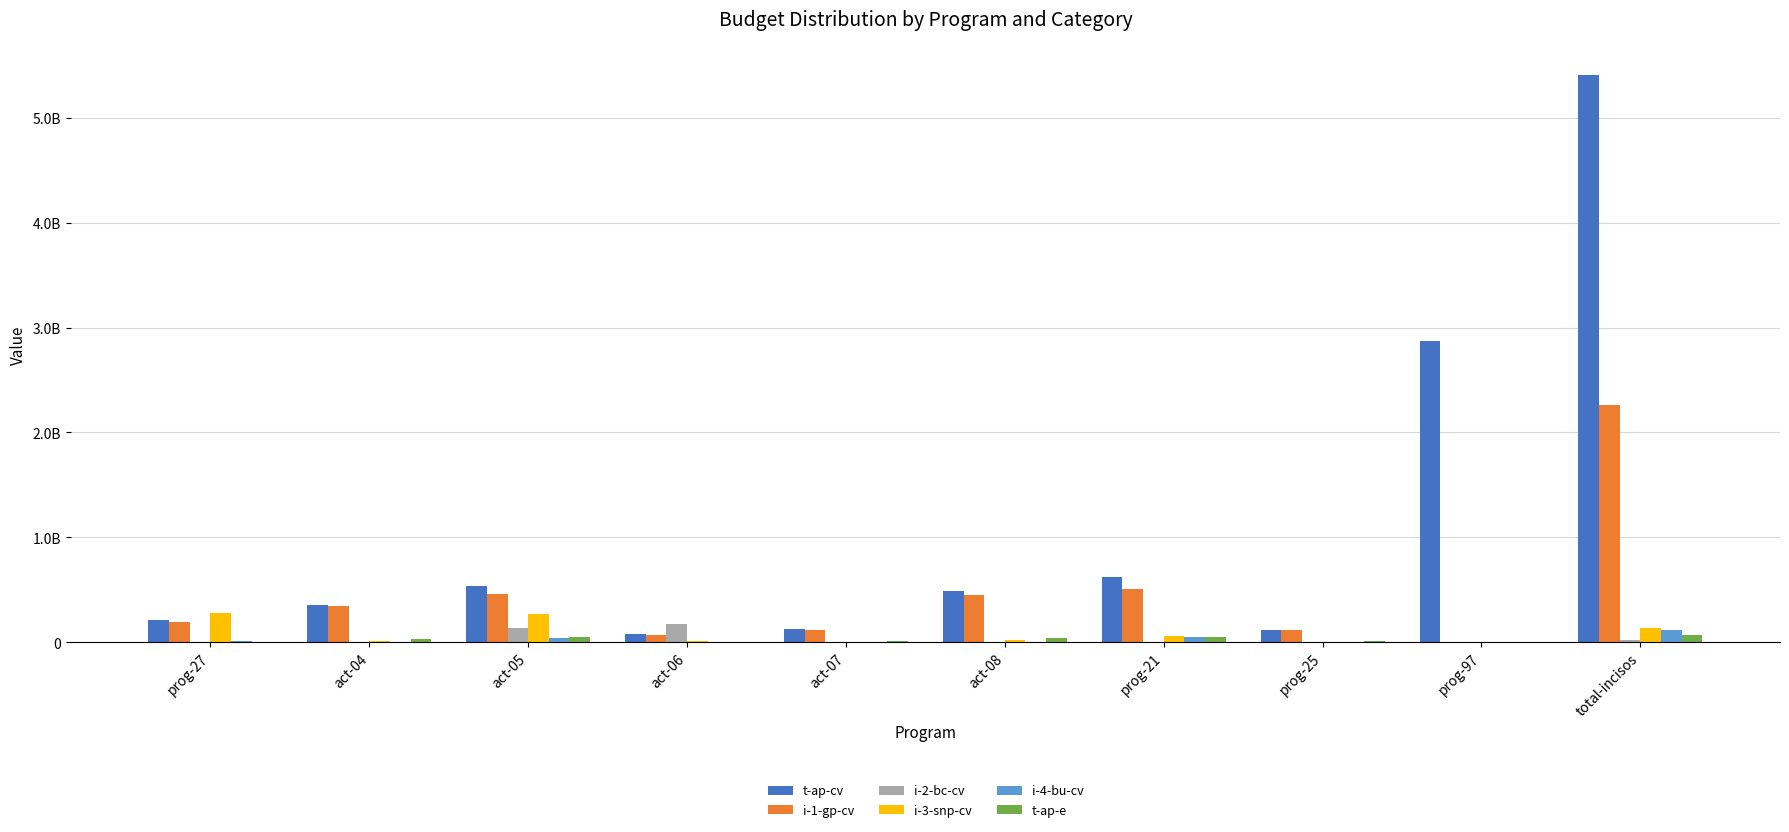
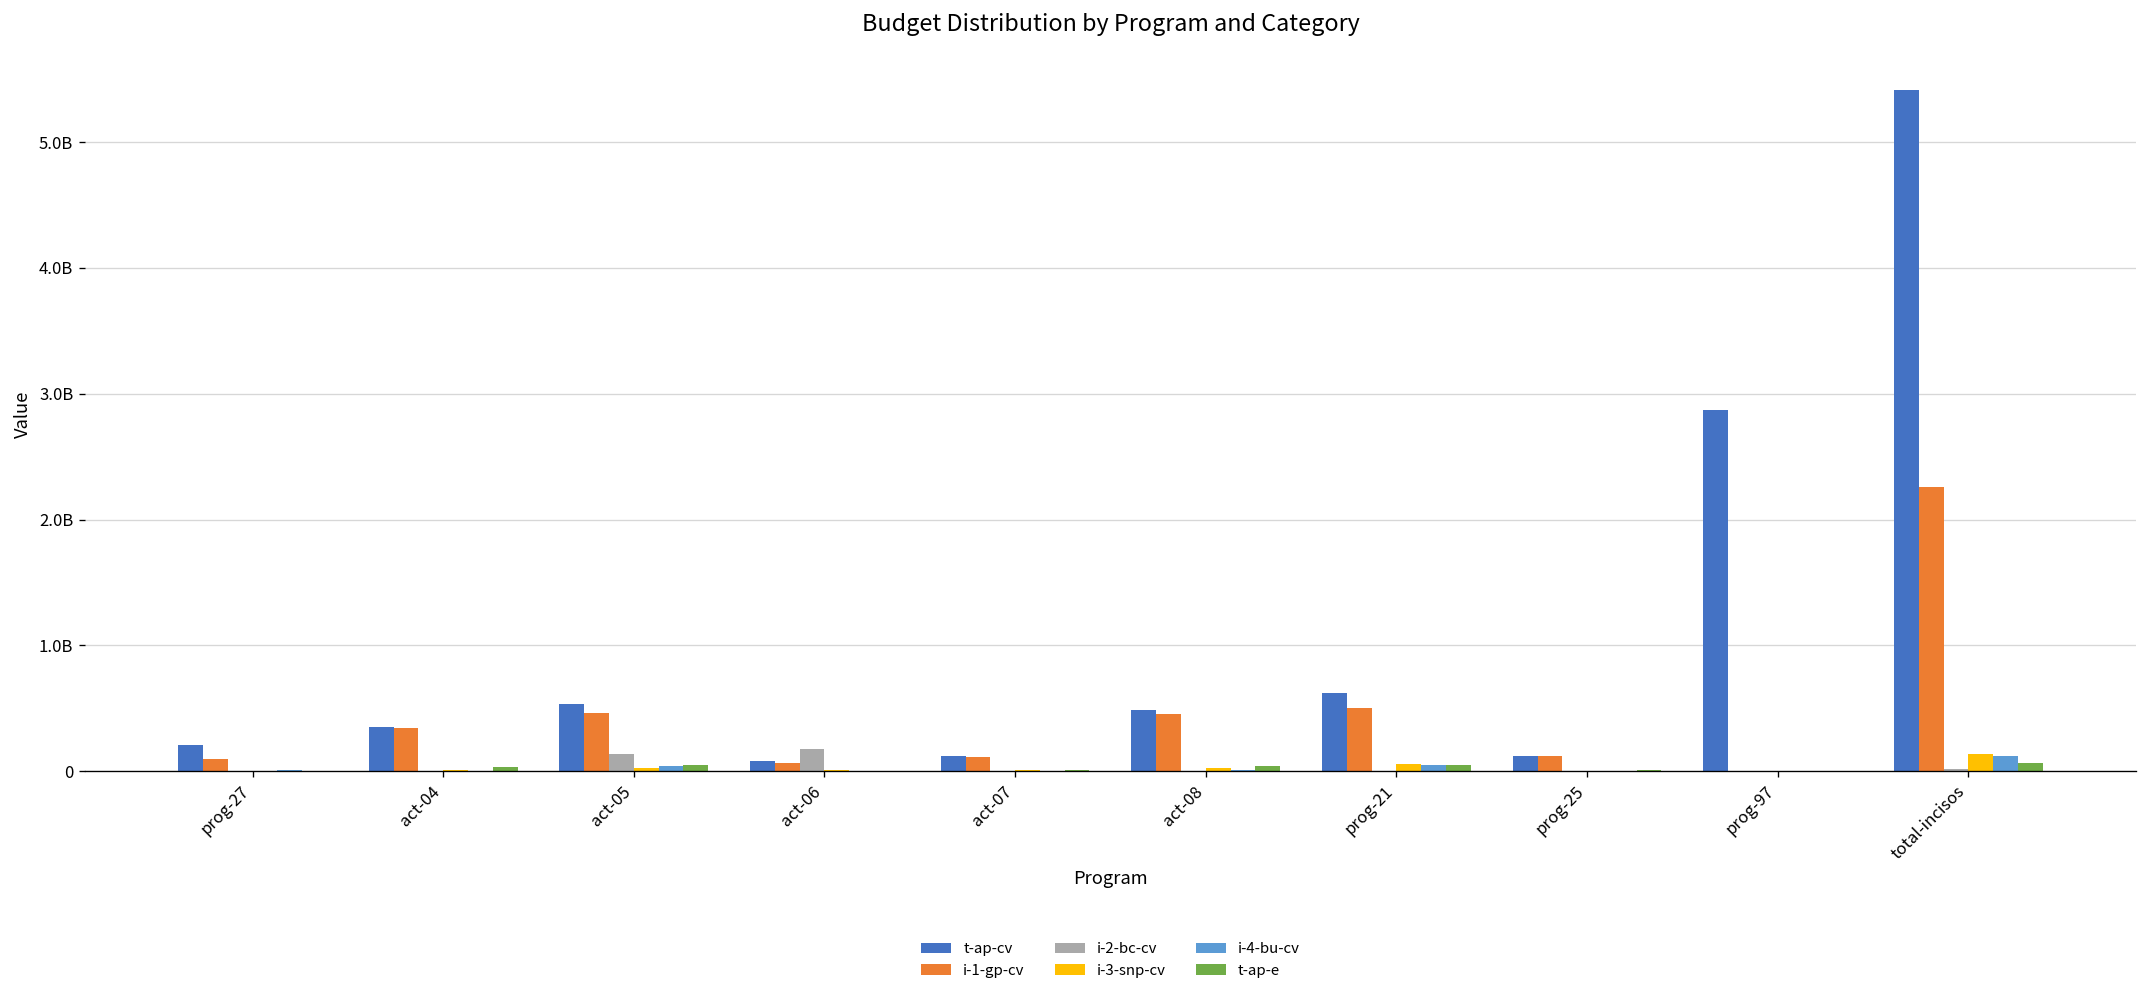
i-1-gp-cv, prog-27: 190000000 -> 100000000
i-3-snp-cv, prog-27: 280000000 -> 0
i-3-snp-cv, act-05: 270000000 -> 30000000
